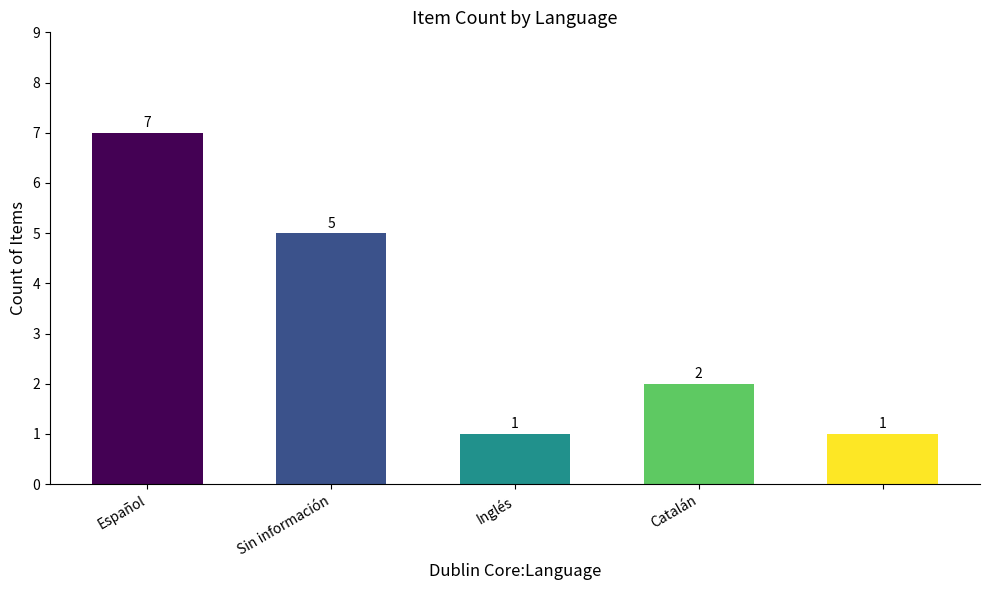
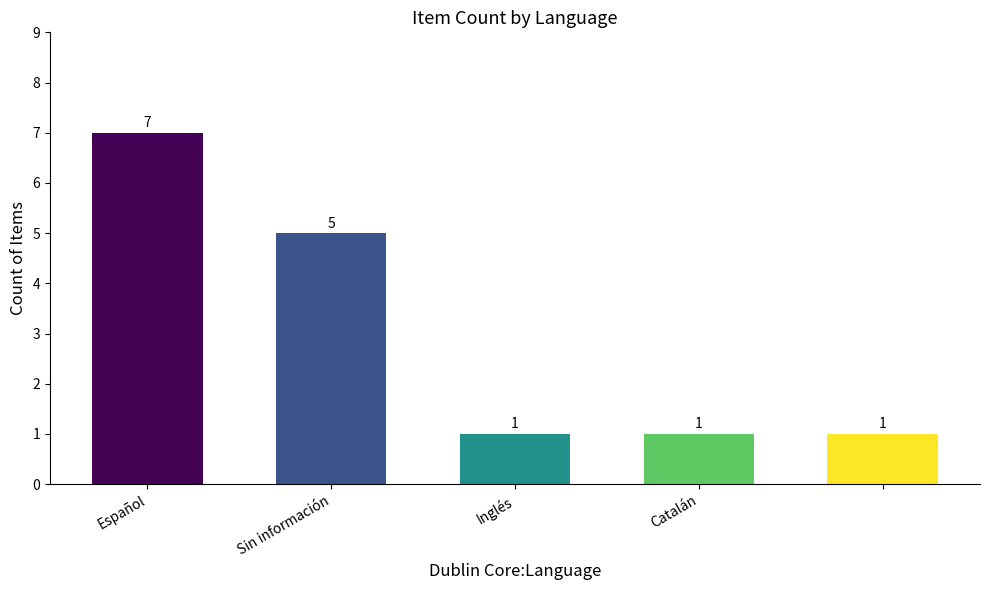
Catalán: 2 -> 1
